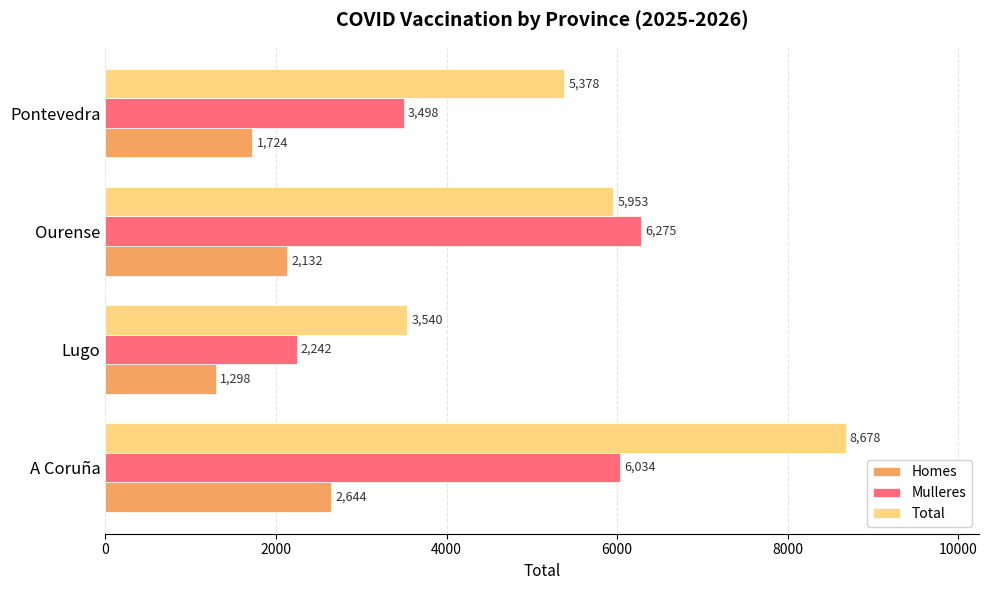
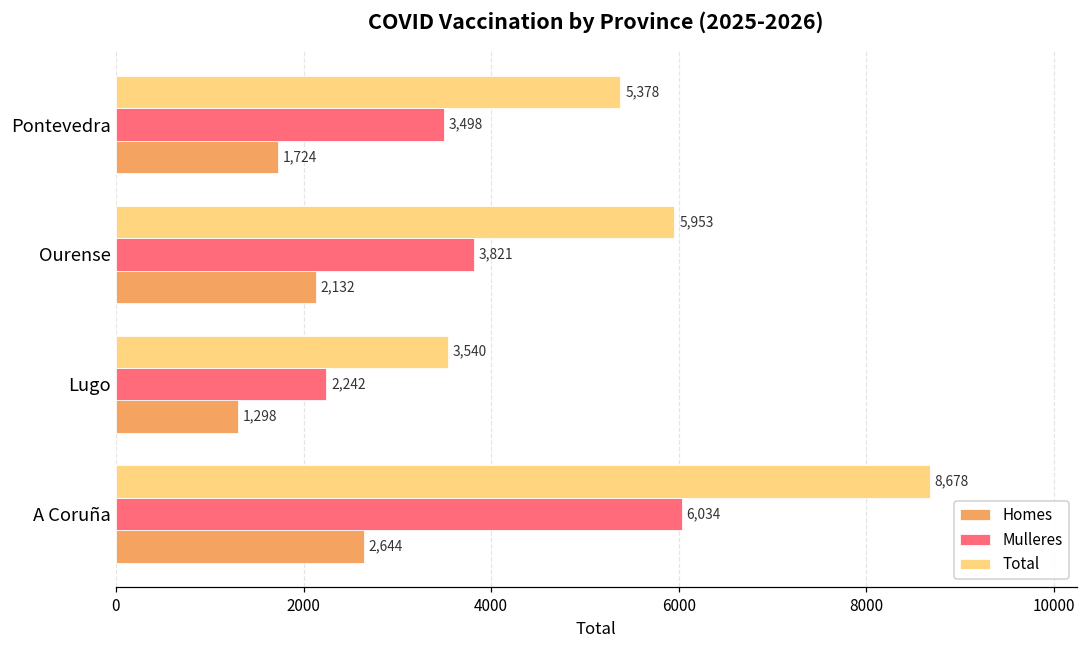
Mulleres, Ourense: 6,275 -> 3,821
